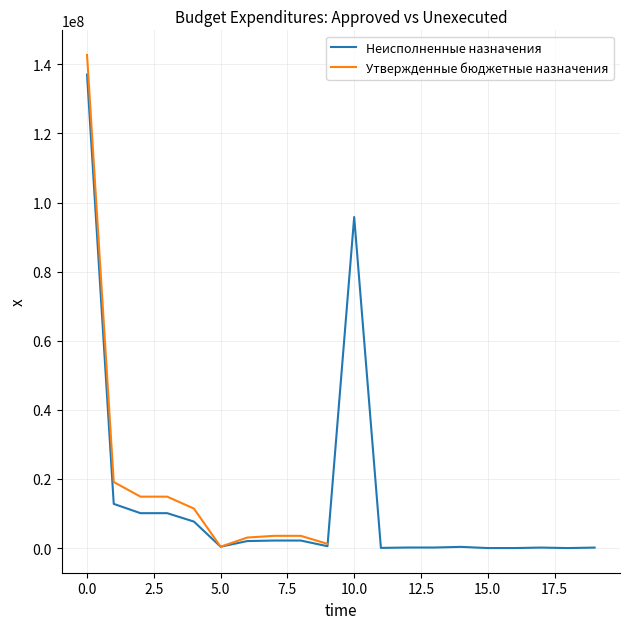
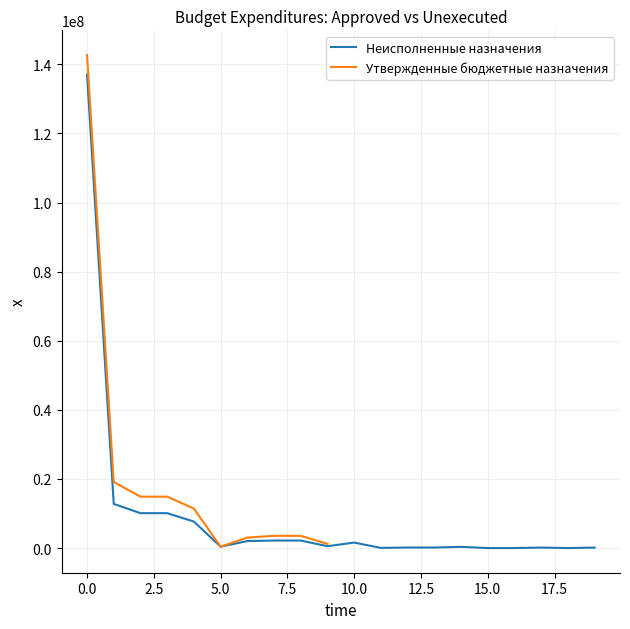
Неисполненные назначения, 10.0: 96000000 -> 2000000
